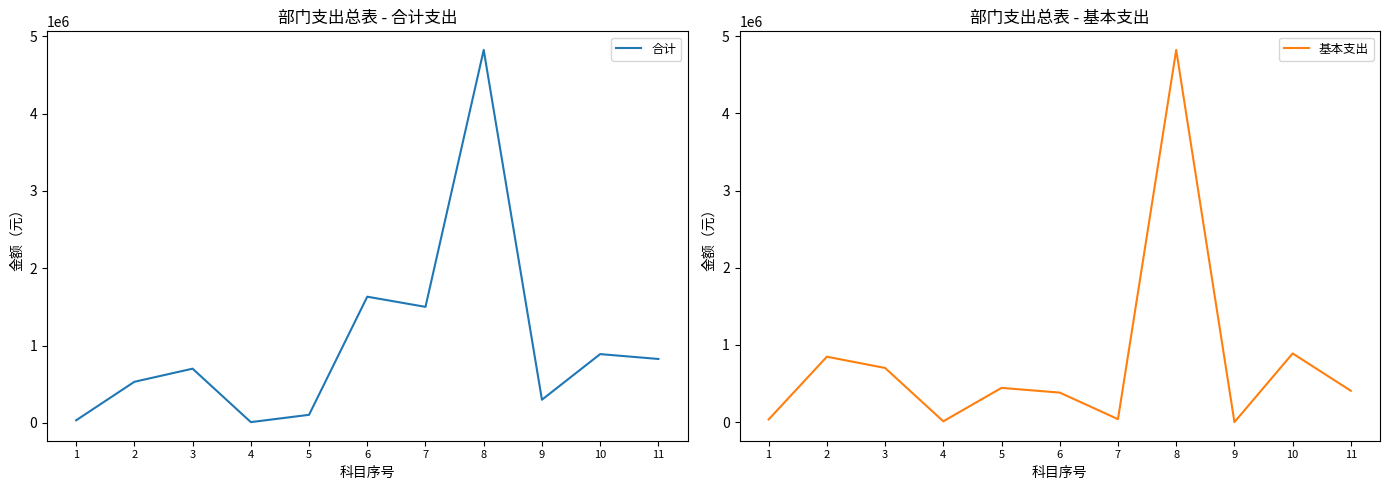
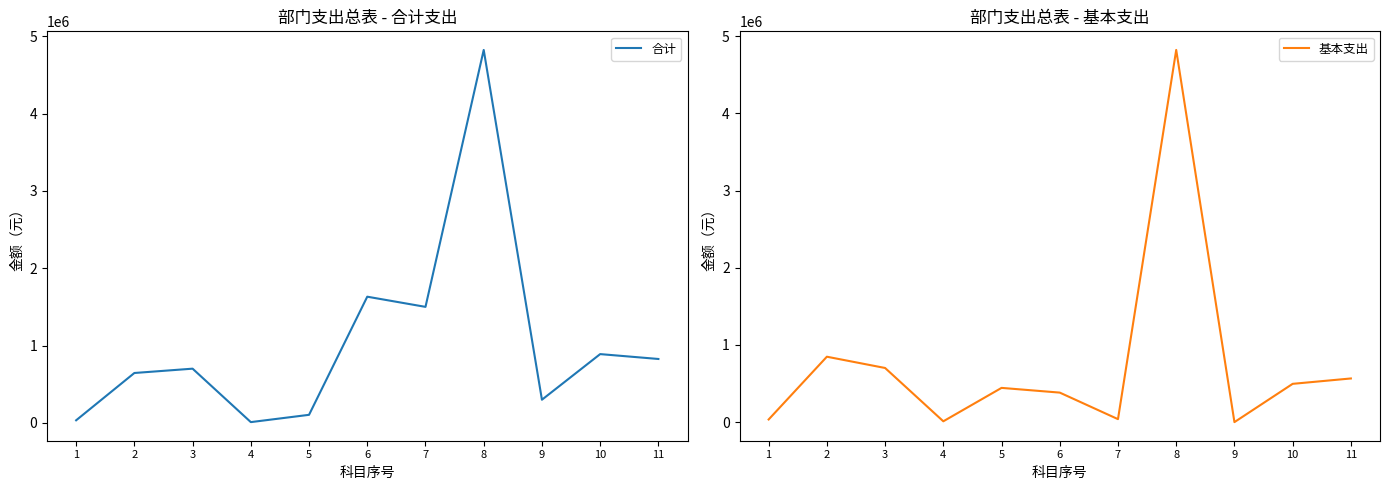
部门支出总表 - 合计支出, 2: 500000 -> 600000
部门支出总表 - 基本支出, 10: 900000 -> 500000
部门支出总表 - 基本支出, 11: 400000 -> 600000
